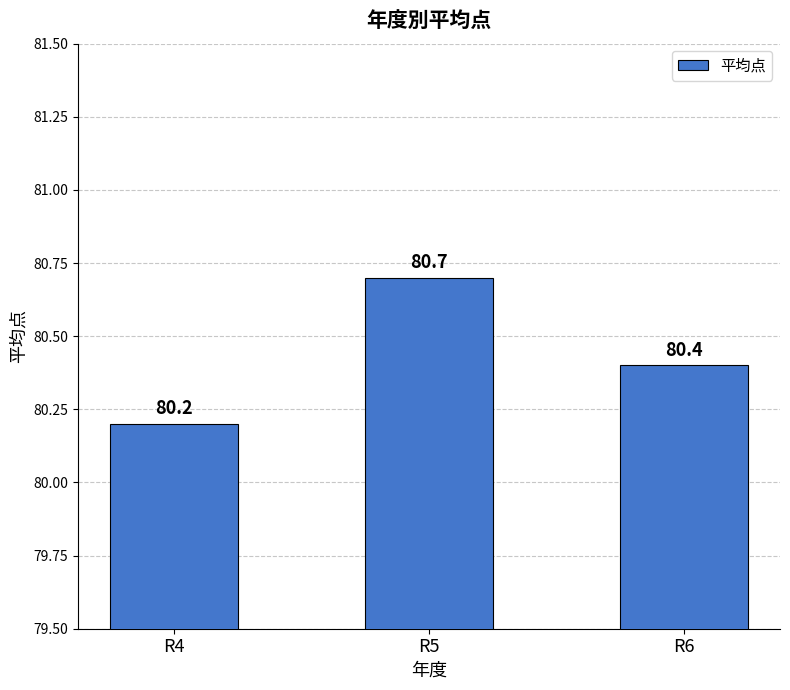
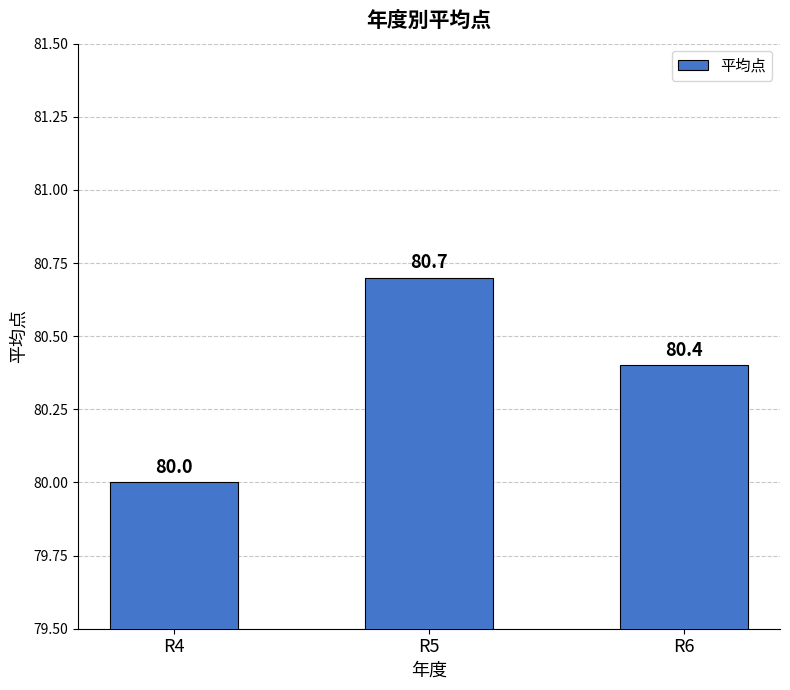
R4: 80.2 -> 80.0
